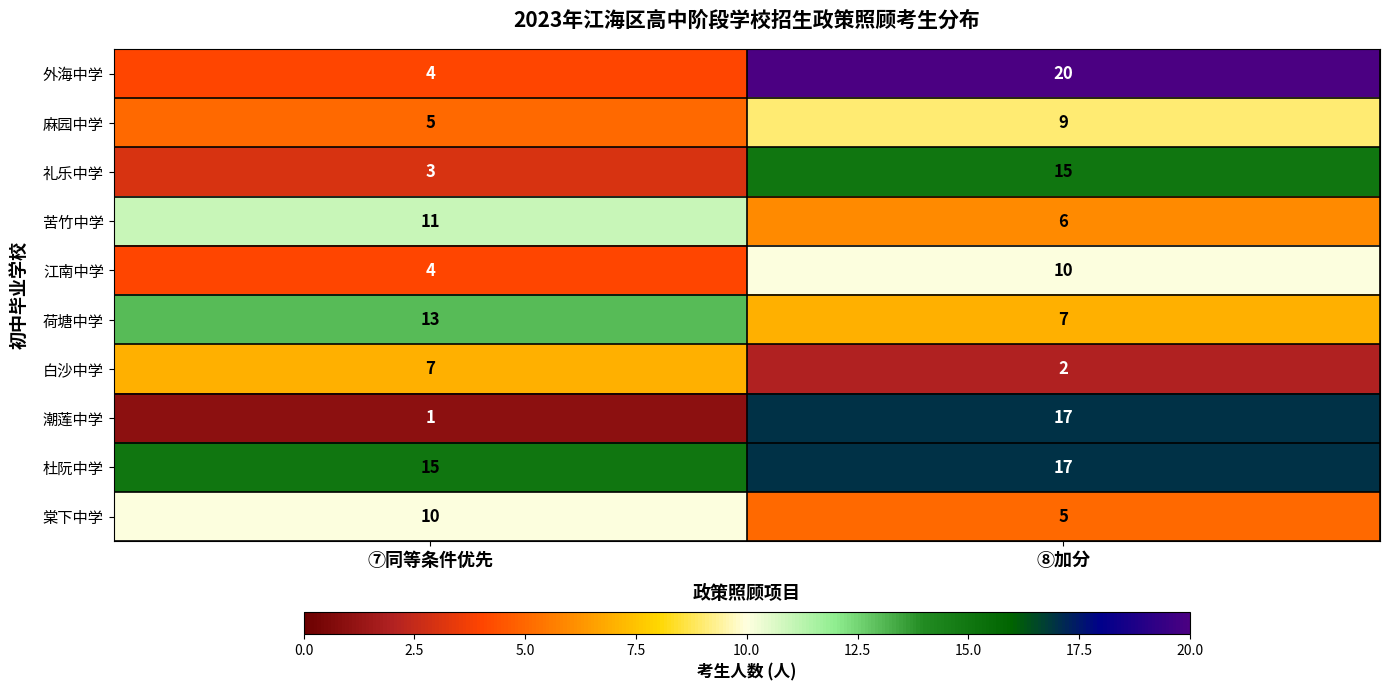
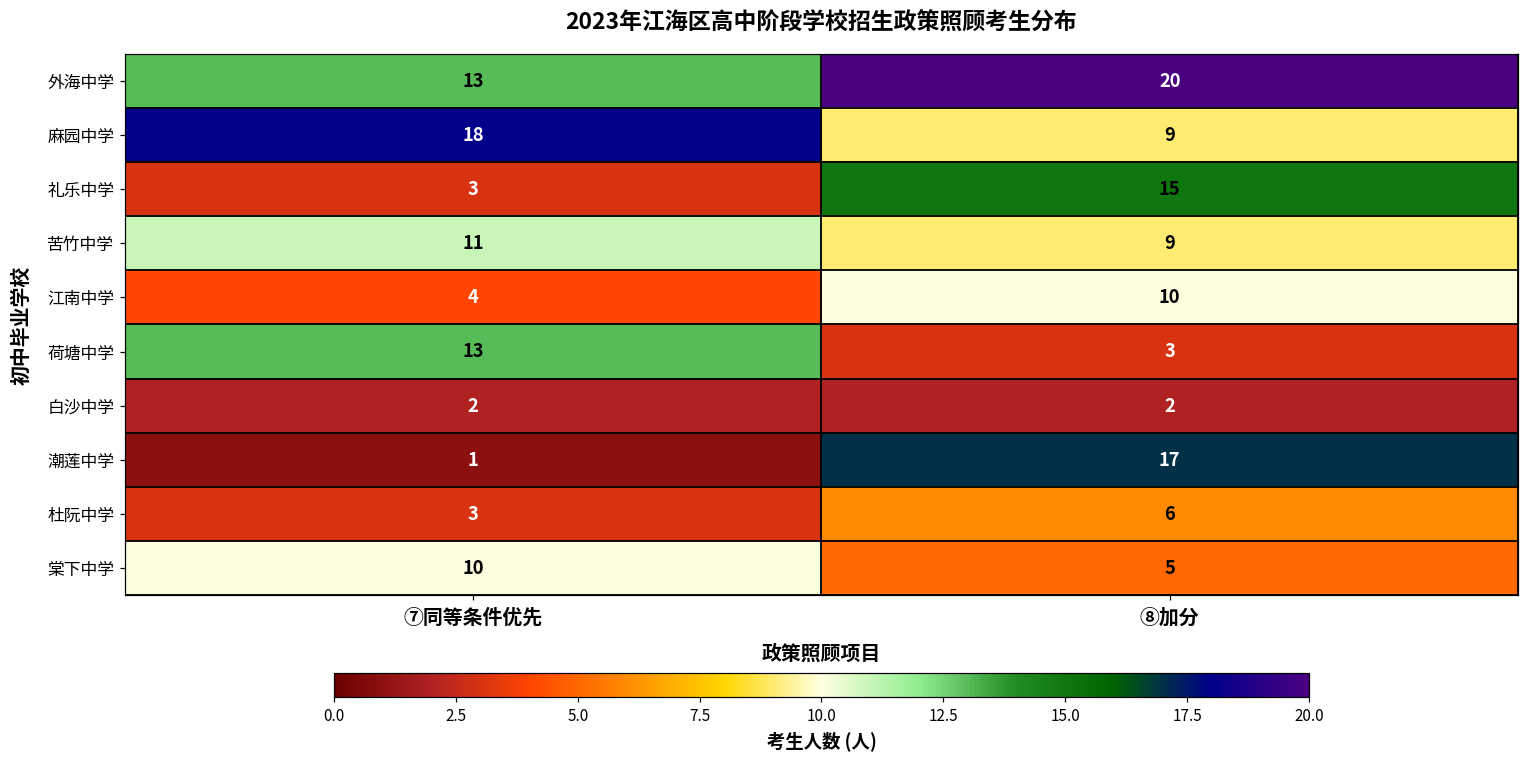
外海中学, ⑦同等条件优先: 4 -> 13
麻园中学, ⑦同等条件优先: 5 -> 18
苦竹中学, ⑧加分: 6 -> 9
荷塘中学, ⑧加分: 7 -> 3
白沙中学, ⑦同等条件优先: 7 -> 2
杜阮中学, ⑦同等条件优先: 15 -> 3
杜阮中学, ⑧加分: 17 -> 6
